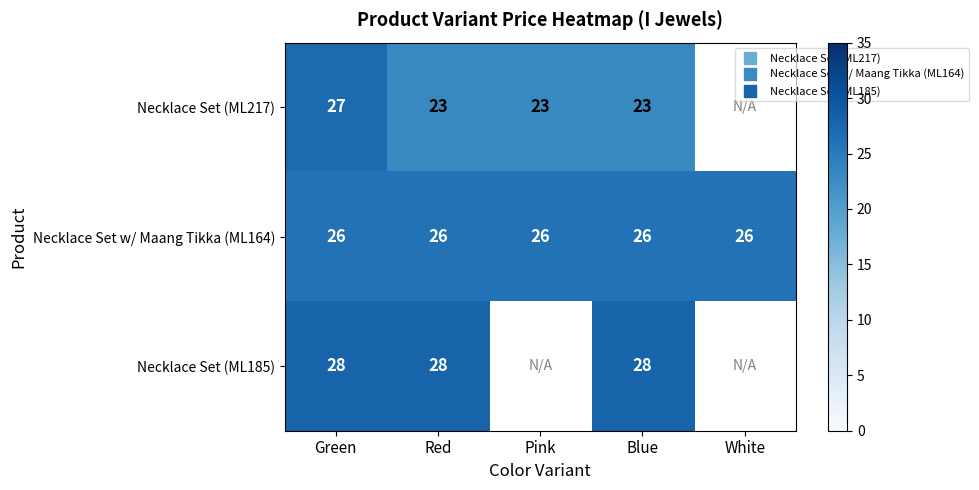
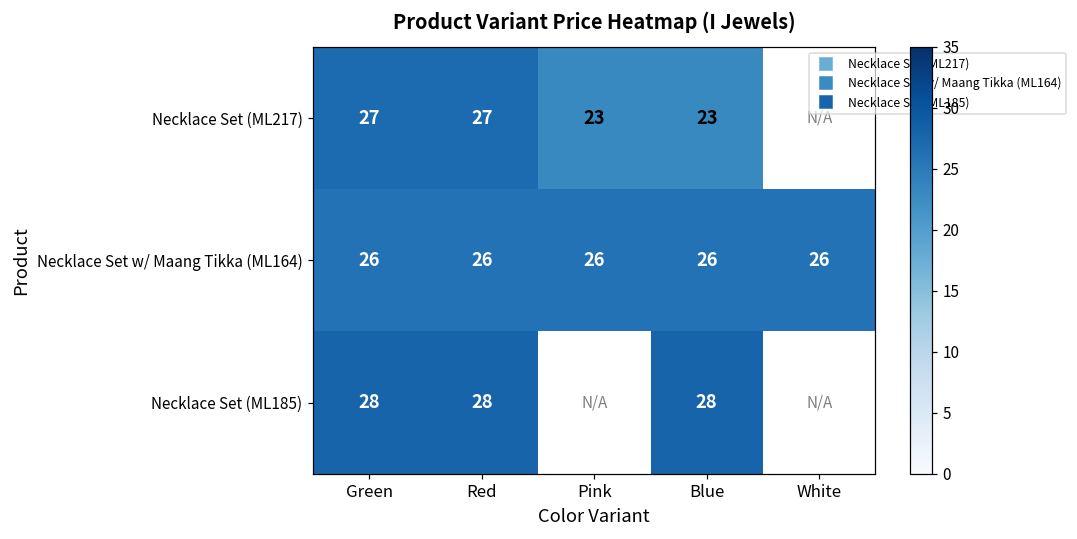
Necklace Set (ML217), Red: 23 -> 27
